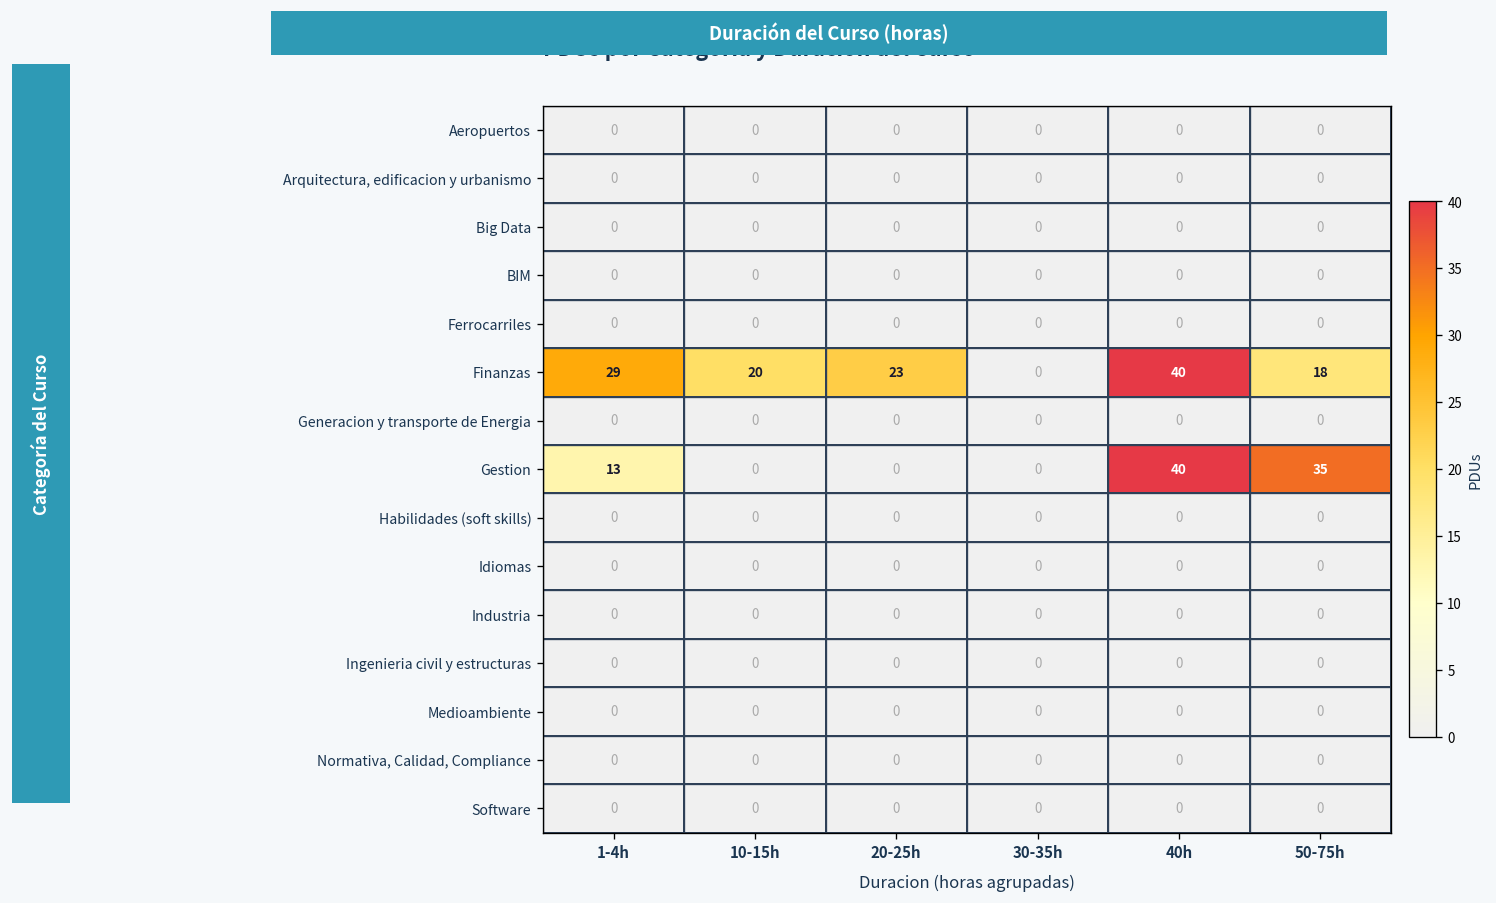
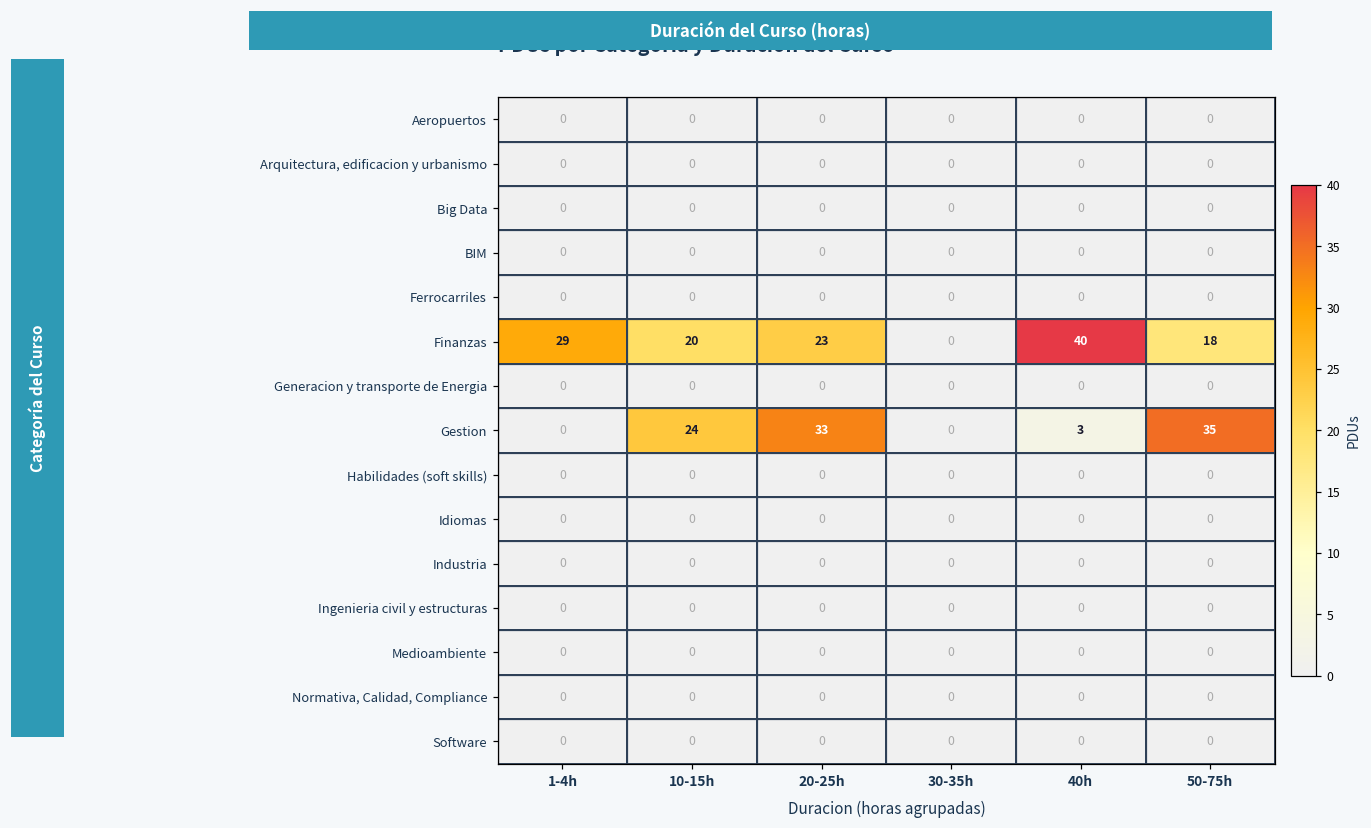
Gestion, 1-4h: 13 -> 0
Gestion, 10-15h: 0 -> 24
Gestion, 20-25h: 0 -> 33
Gestion, 40h: 40 -> 3
